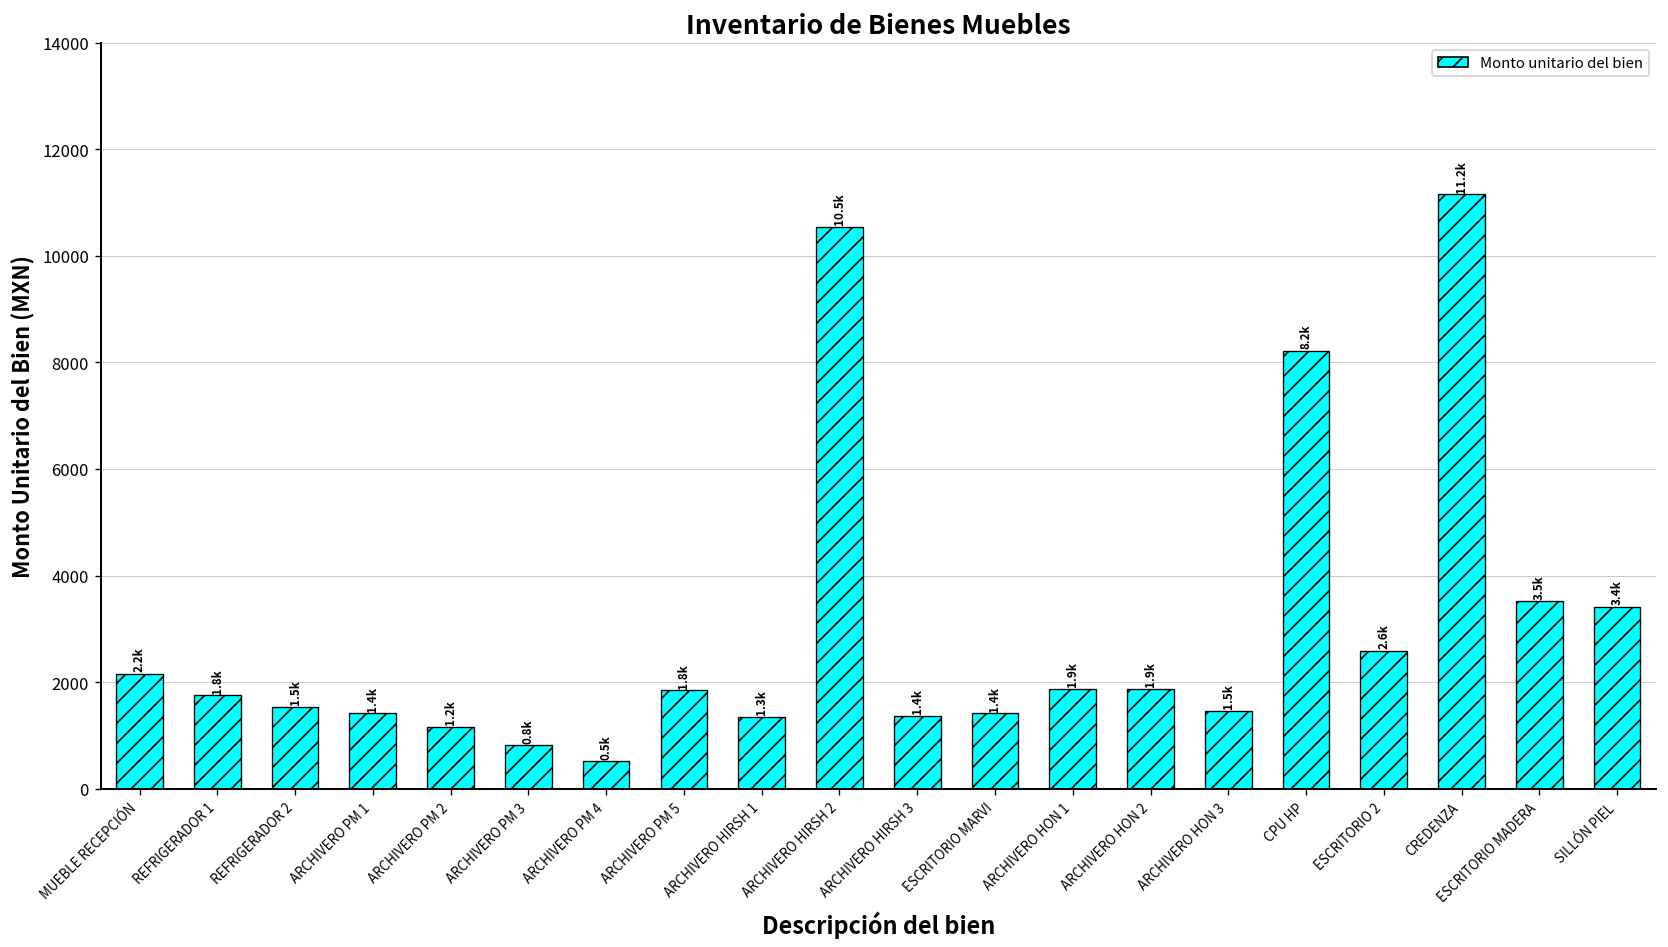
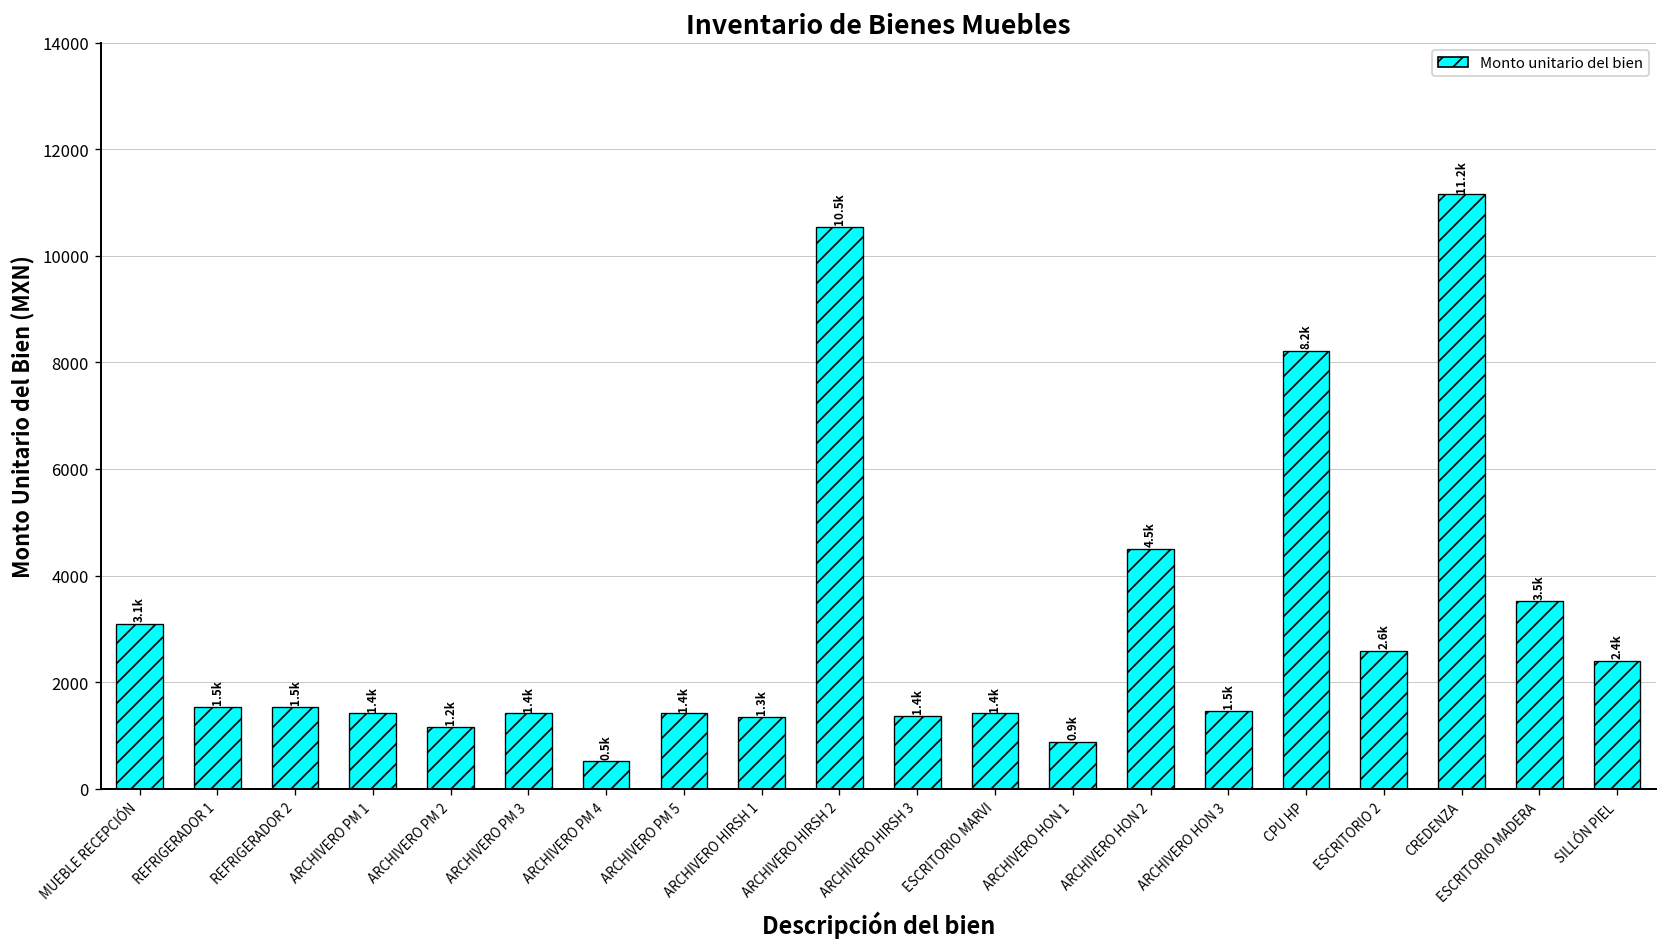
MUEBLE RECEPCIÓN: 2.2k -> 3.1k
REFRIGERADOR 1: 1.8k -> 1.5k
ARCHIVERO PM 3: 0.8k -> 1.4k
ARCHIVERO PM 5: 1.8k -> 1.4k
ARCHIVERO HON 1: 1.9k -> 0.9k
ARCHIVERO HON 2: 1.9k -> 4.5k
SILLÓN PIEL: 3.4k -> 2.4k
